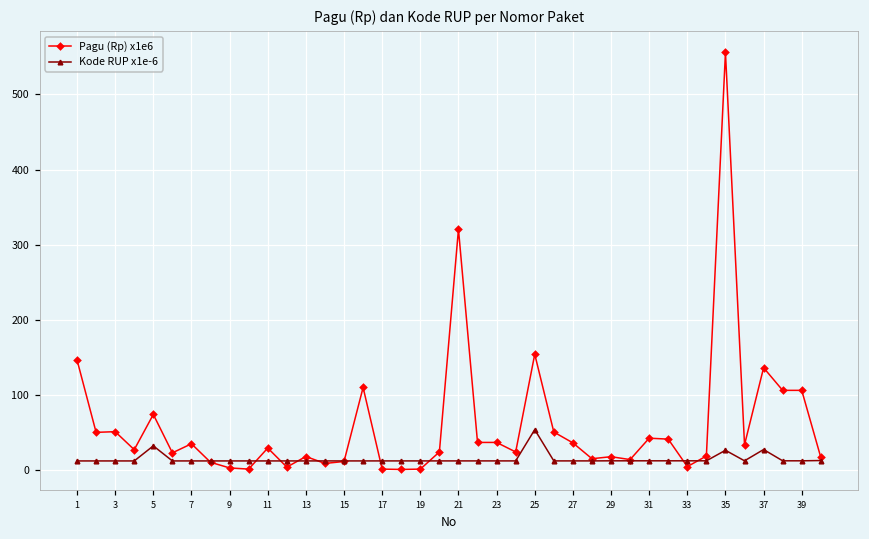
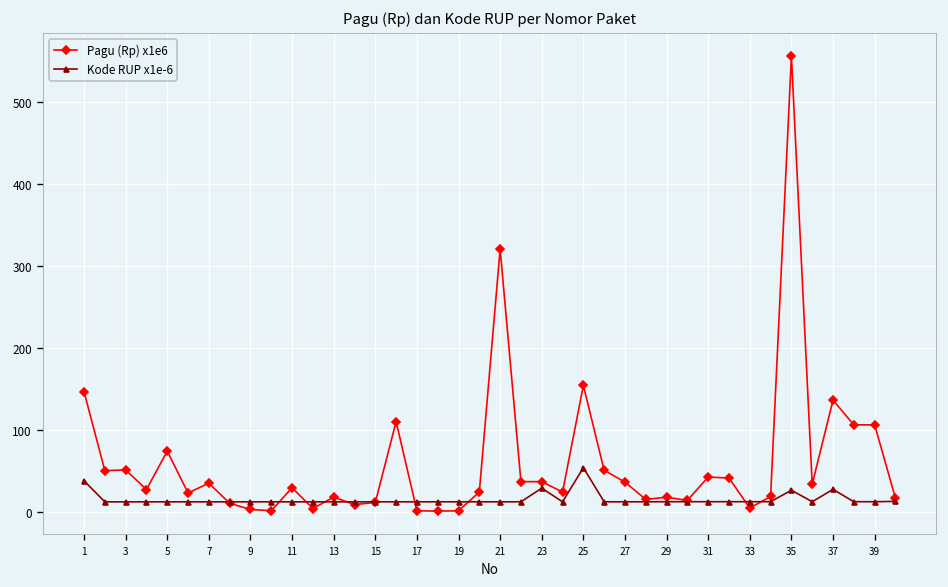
Kode RUP x1e-6, 1: 10 -> 40
Kode RUP x1e-6, 5: 30 -> 10
Kode RUP x1e-6, 23: 10 -> 30
